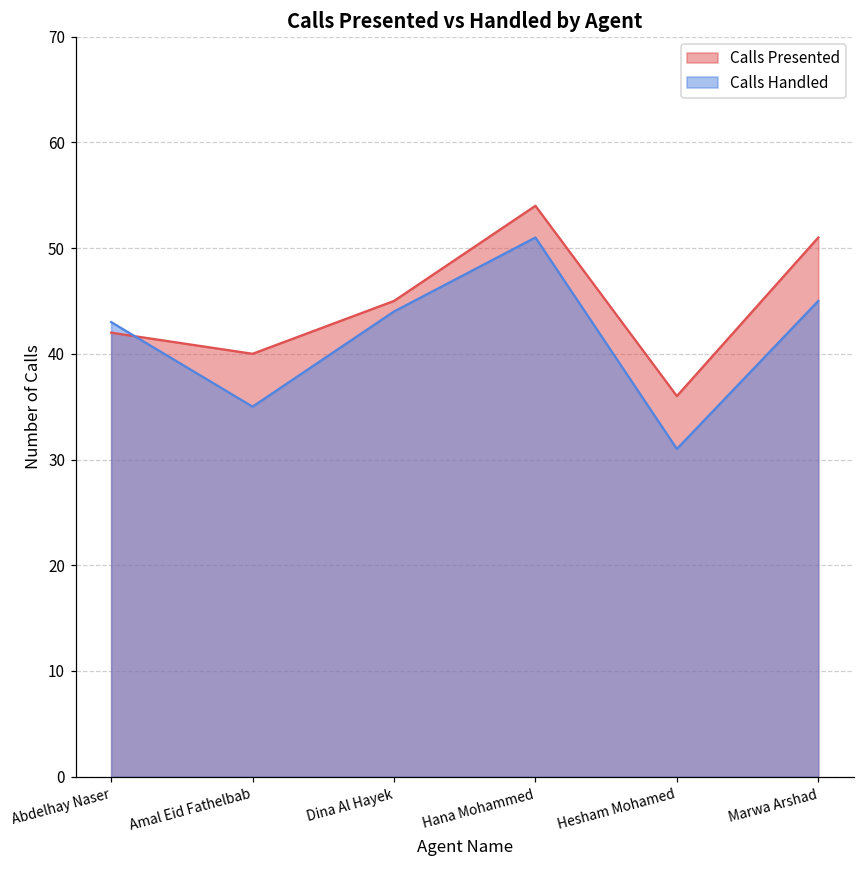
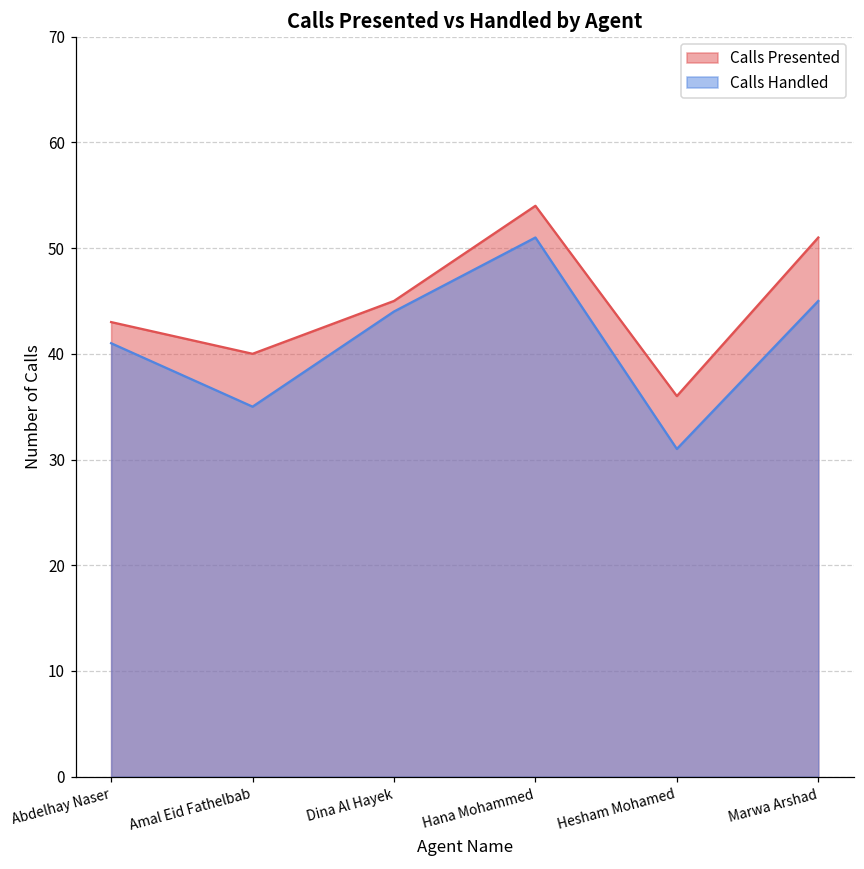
Calls Presented, Abdelhay Naser: 42 -> 43
Calls Handled, Abdelhay Naser: 43 -> 41
